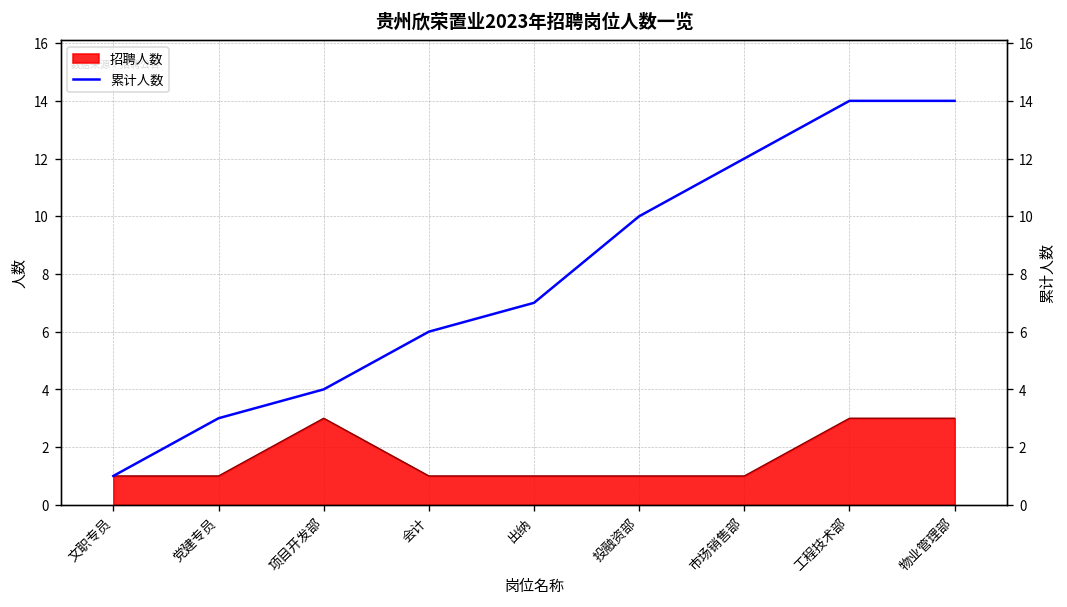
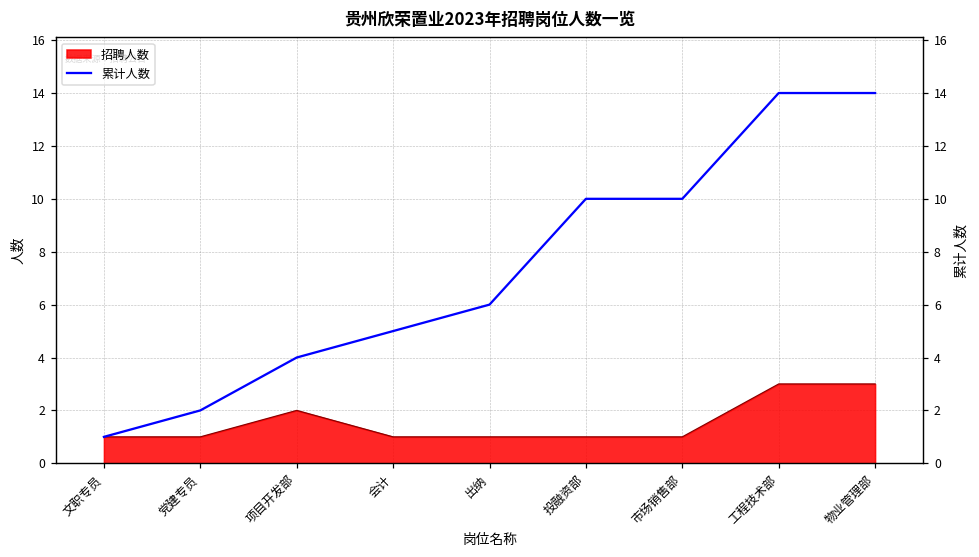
累计人数, 党建专员: 3 -> 2
招聘人数, 项目开发部: 3 -> 2
累计人数, 会计: 6 -> 5
累计人数, 出纳: 7 -> 6
累计人数, 市场销售部: 12 -> 10
